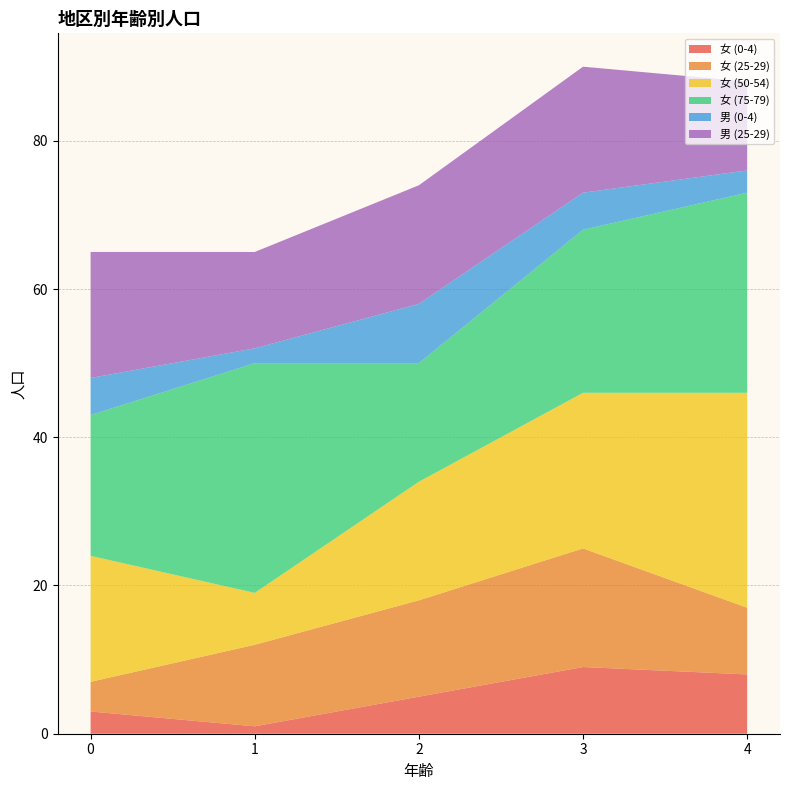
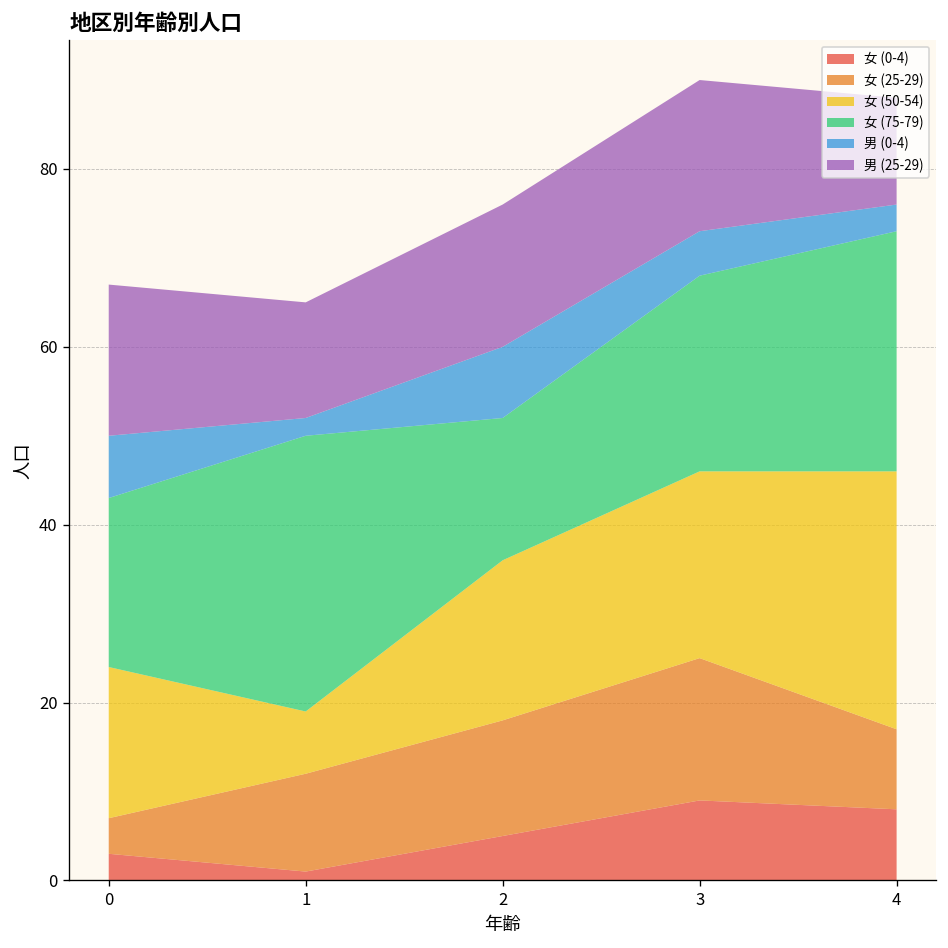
男 (0-4), 0: 5 -> 7
女 (50-54), 2: 16 -> 18
